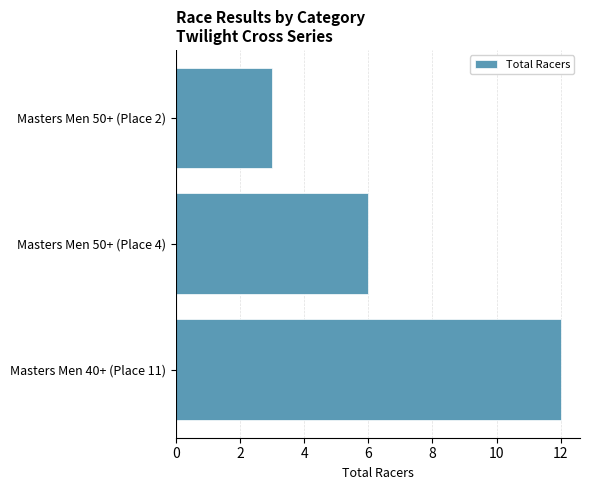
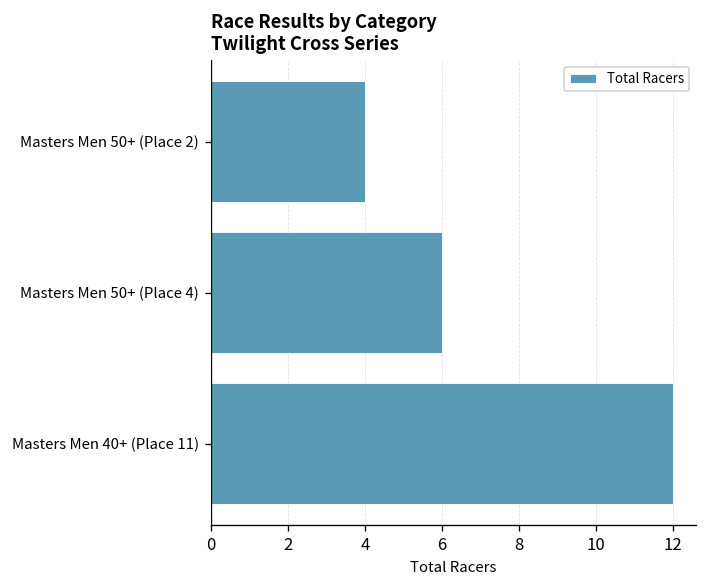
Masters Men 50+ (Place 2): 3 -> 4
